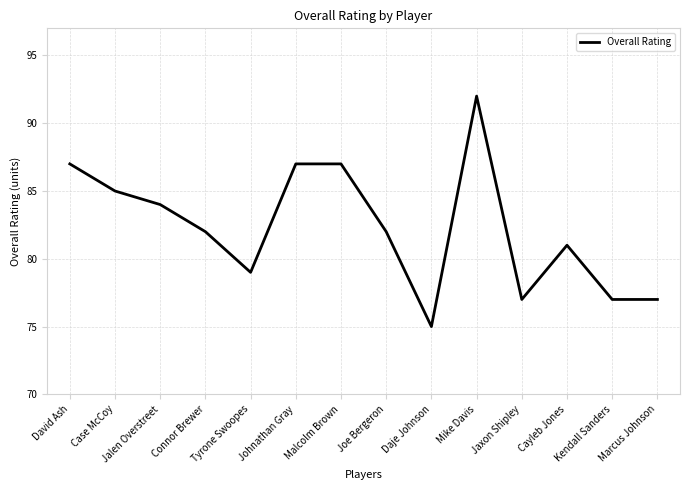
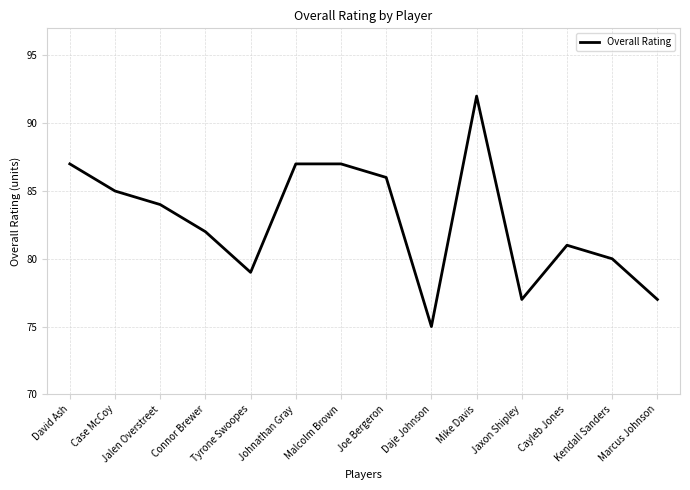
Joe Bergeron: 82 -> 86
Kendall Sanders: 77 -> 80
